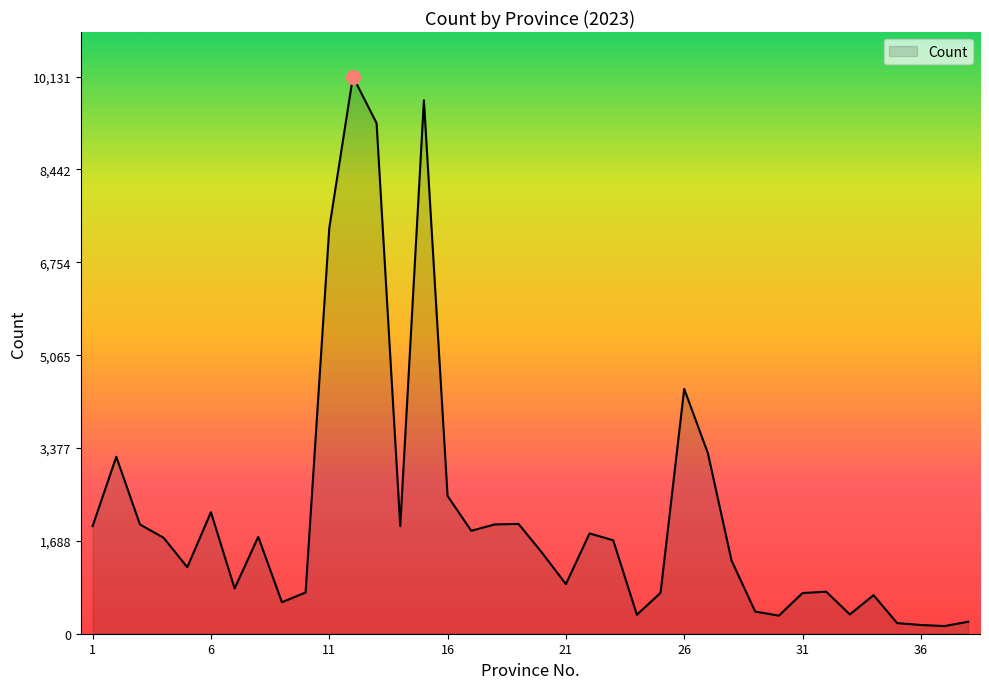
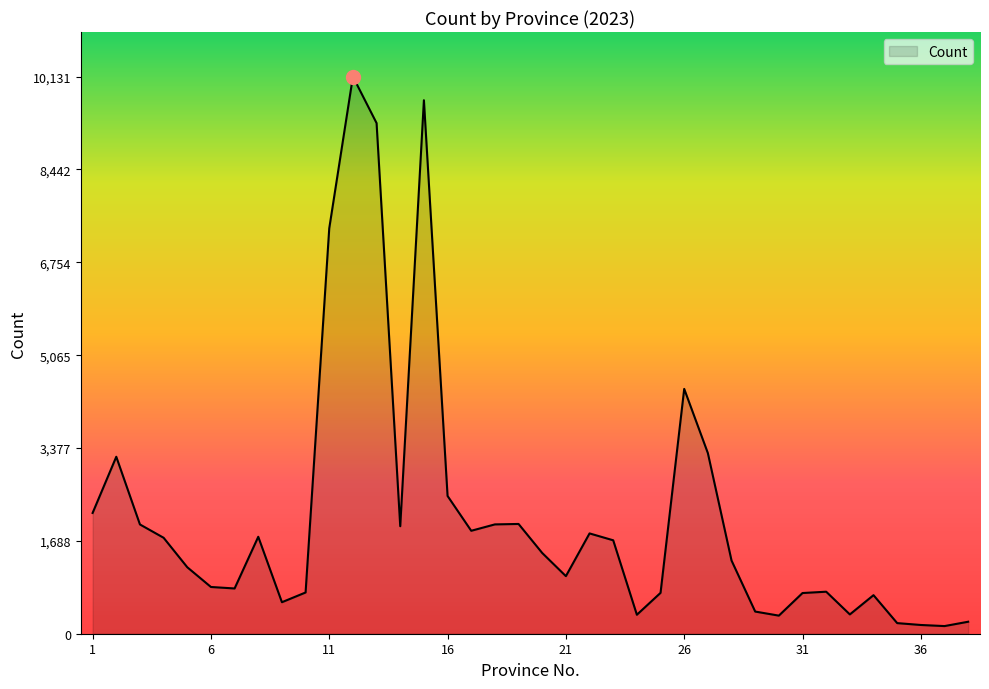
Count, 1: 2,000 -> 2,200
Count, 6: 2,200 -> 900
Count, 21: 900 -> 1,000
